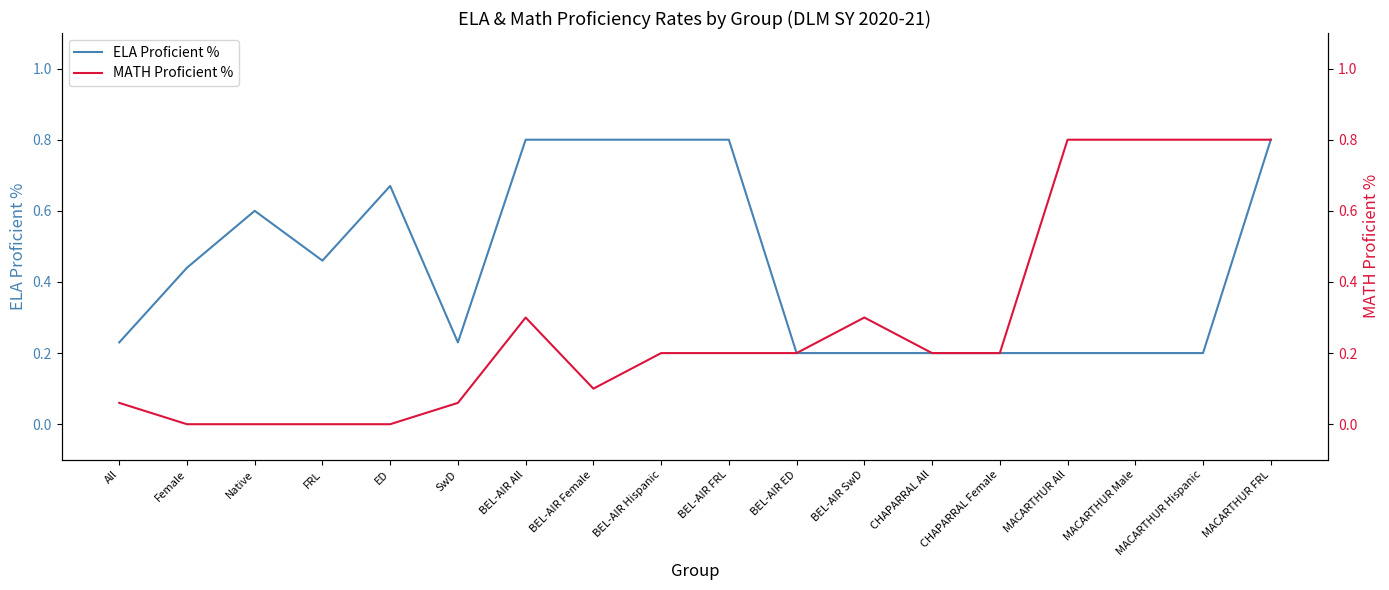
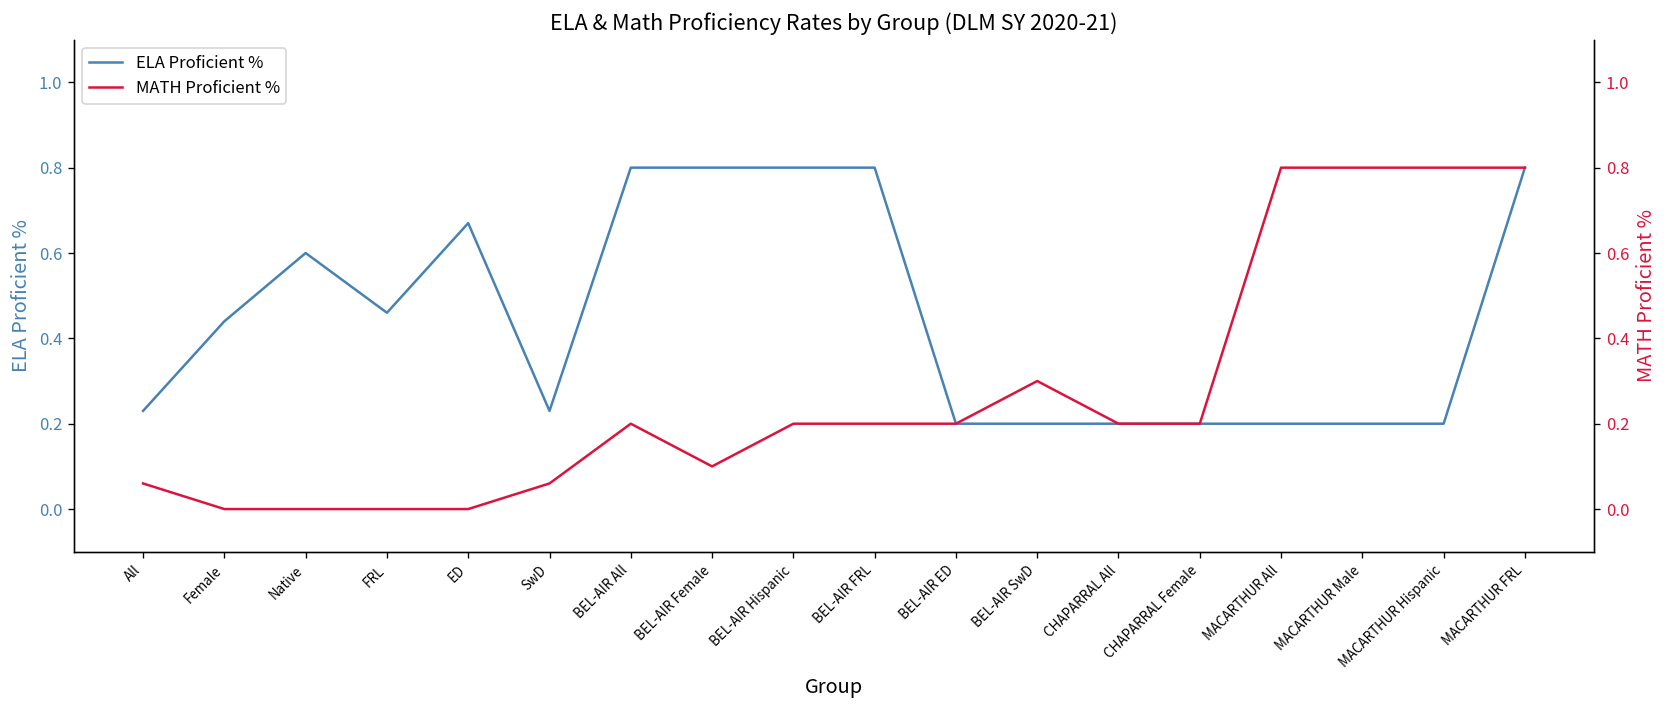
MATH Proficient %, BEL-AIR All: 0.3 -> 0.2
